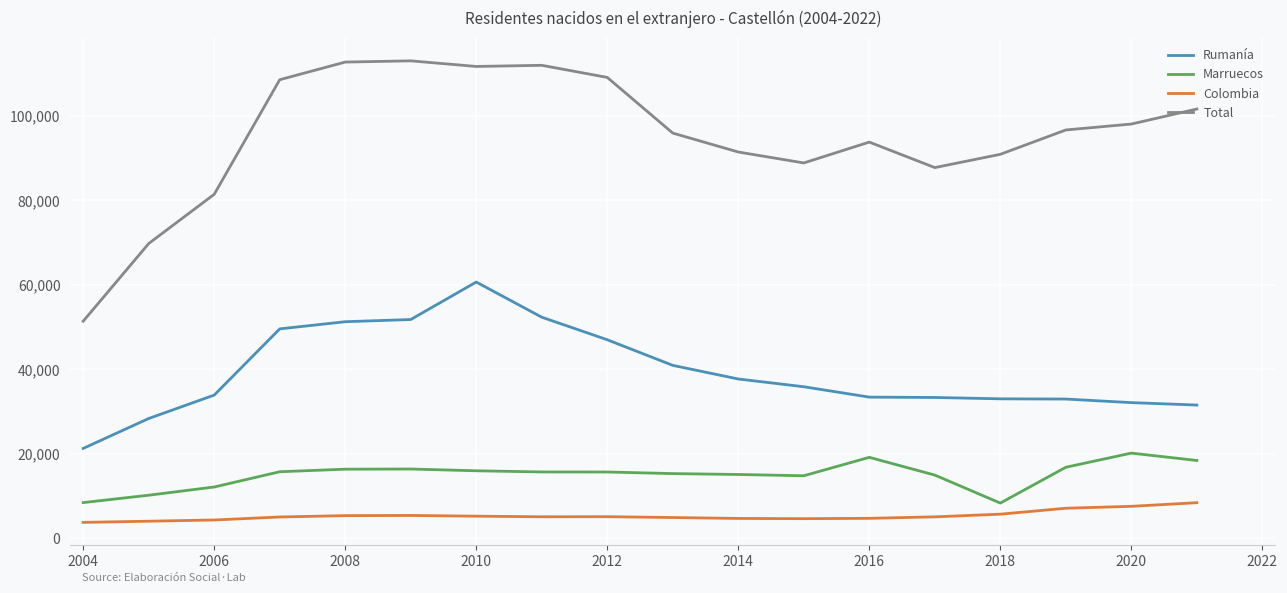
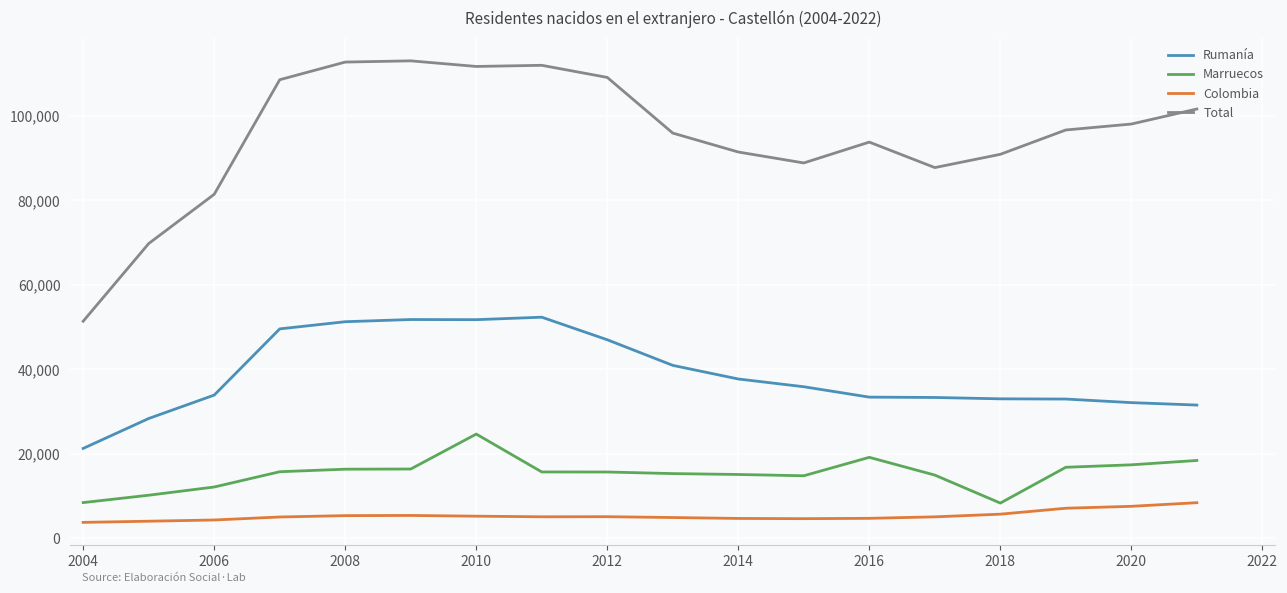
Rumanía, 2010: 61,000 -> 52,000
Marruecos, 2010: 16,000 -> 25,000
Marruecos, 2020: 20,000 -> 17,000
